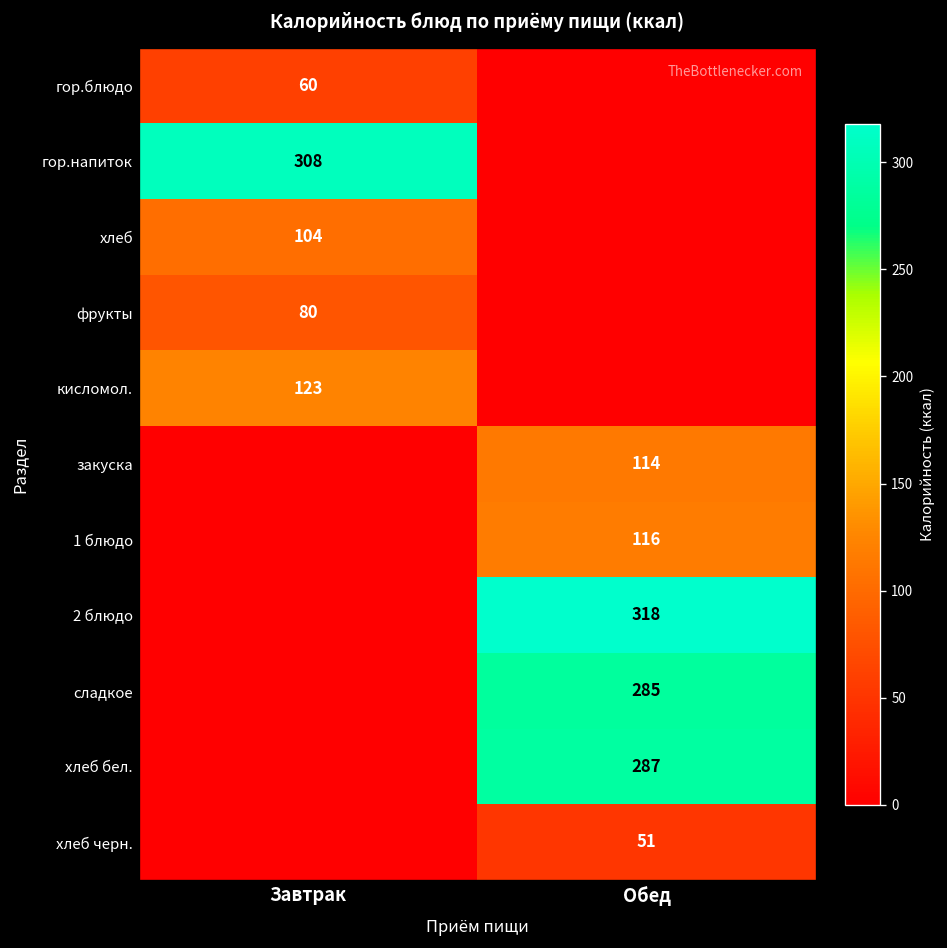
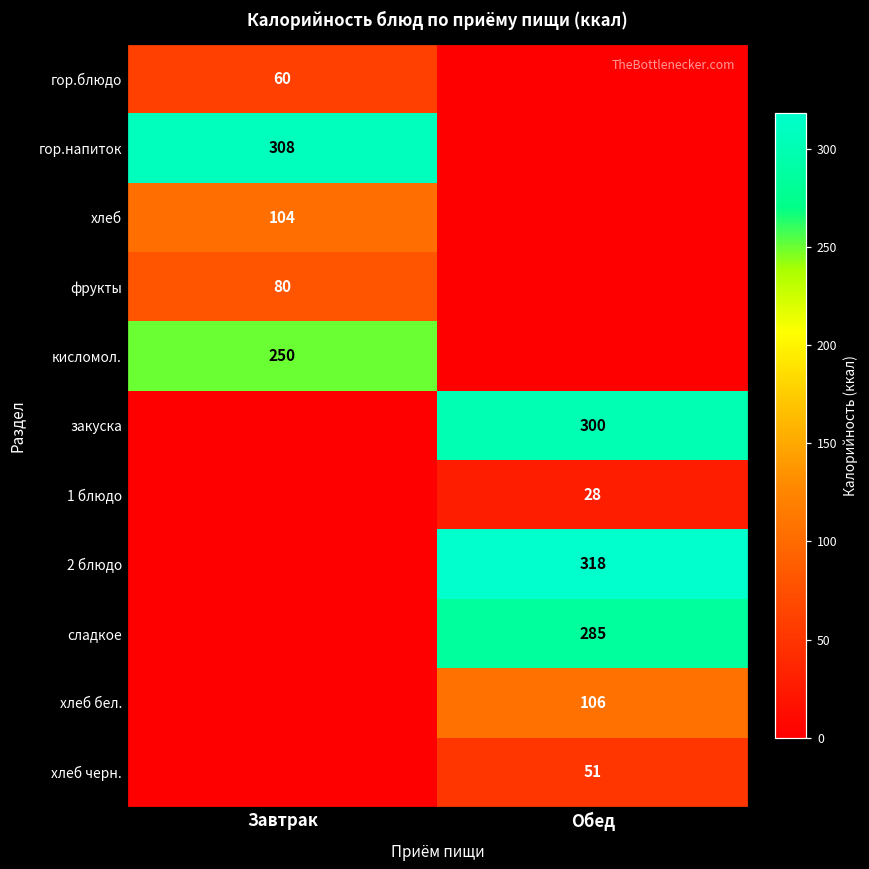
кисломол., Завтрак: 123 -> 250
закуска, Обед: 114 -> 300
1 блюдо, Обед: 116 -> 28
хлеб бел., Обед: 287 -> 106
